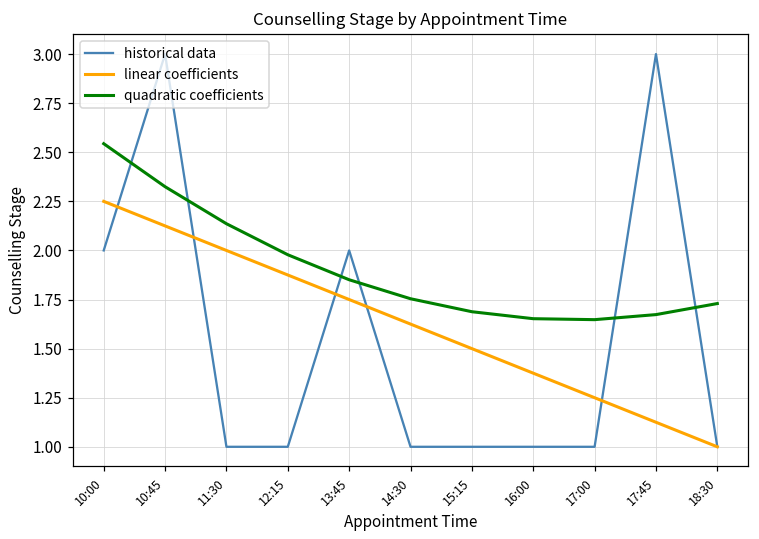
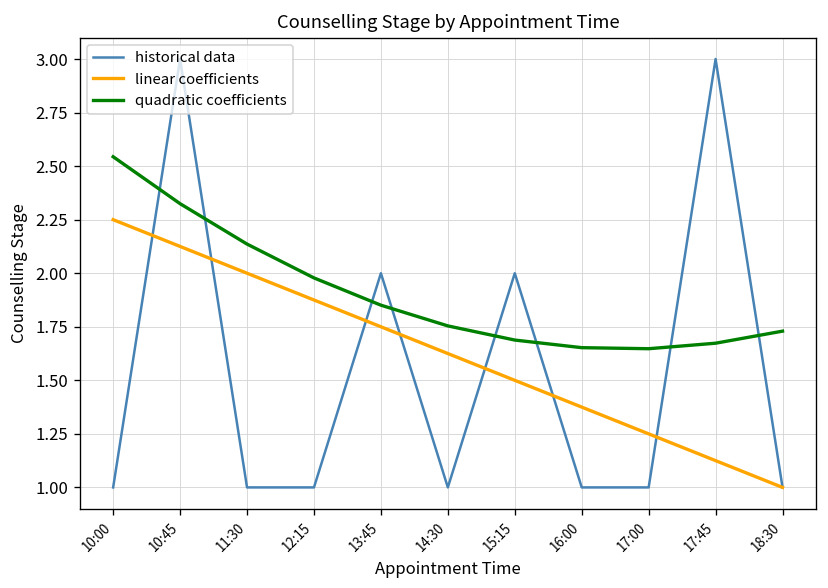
historical data, 10:00: 2 -> 1
historical data, 15:15: 1 -> 2
